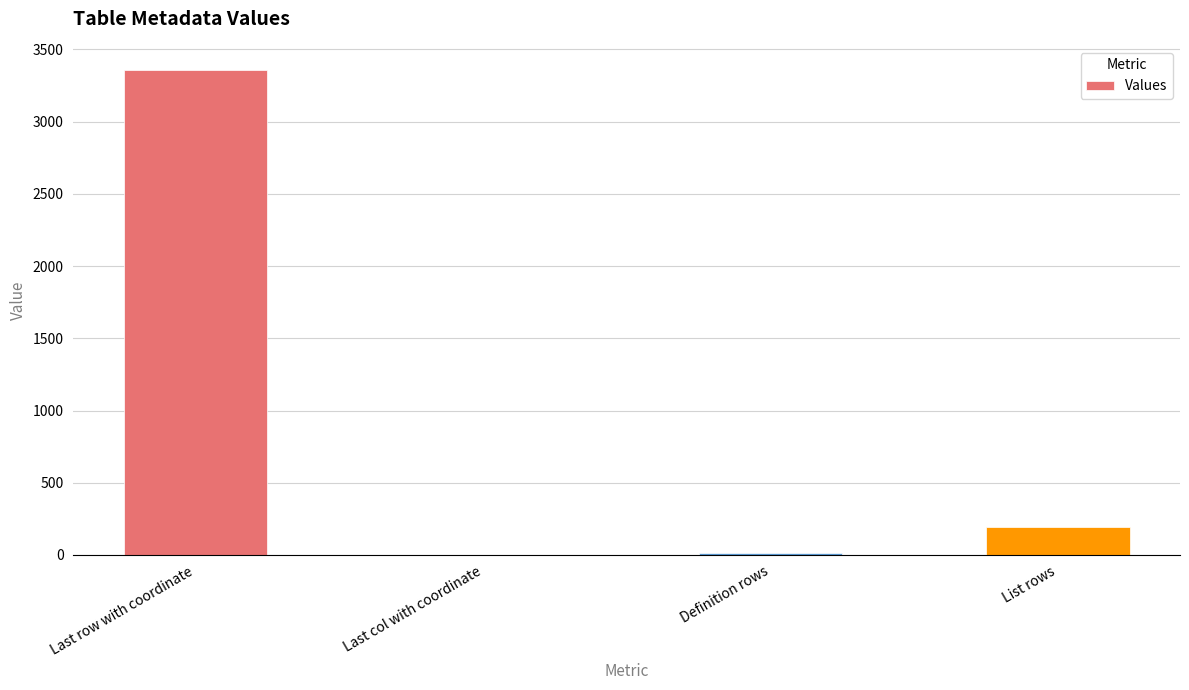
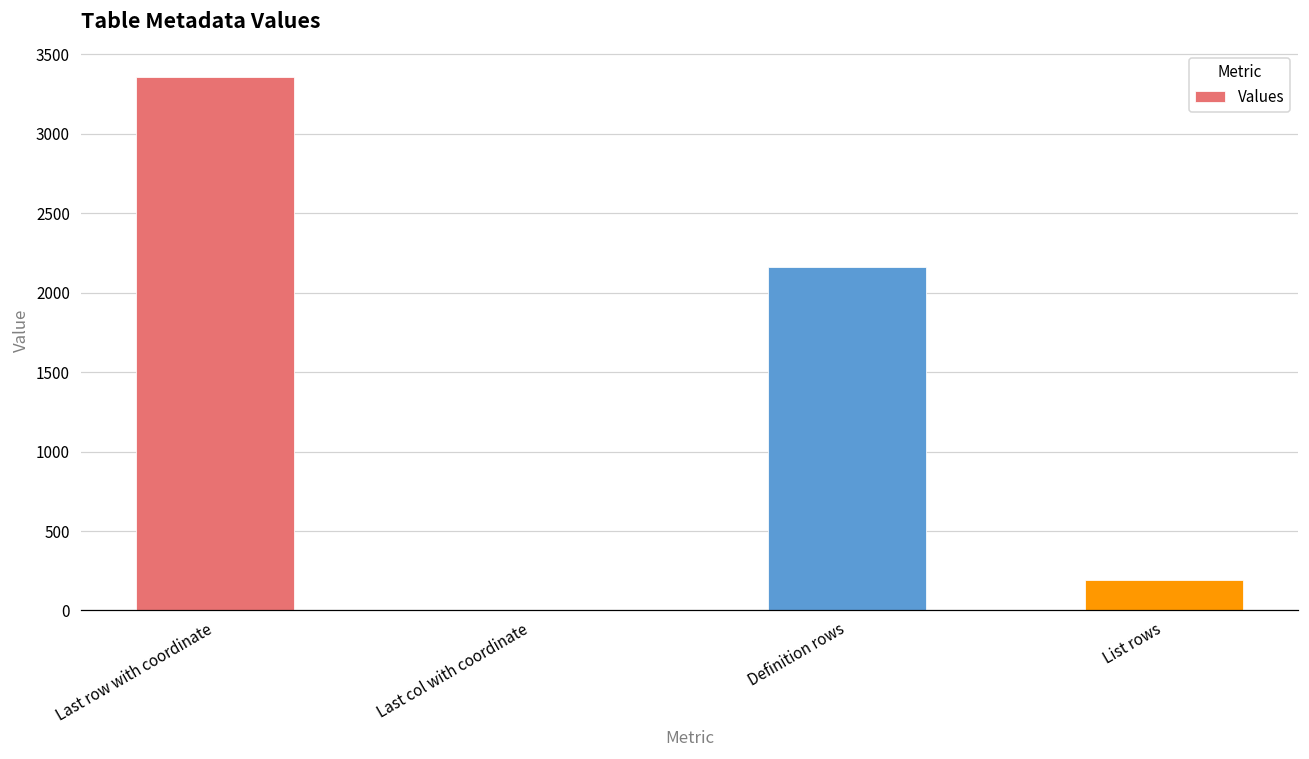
Definition rows: 20 -> 2160
